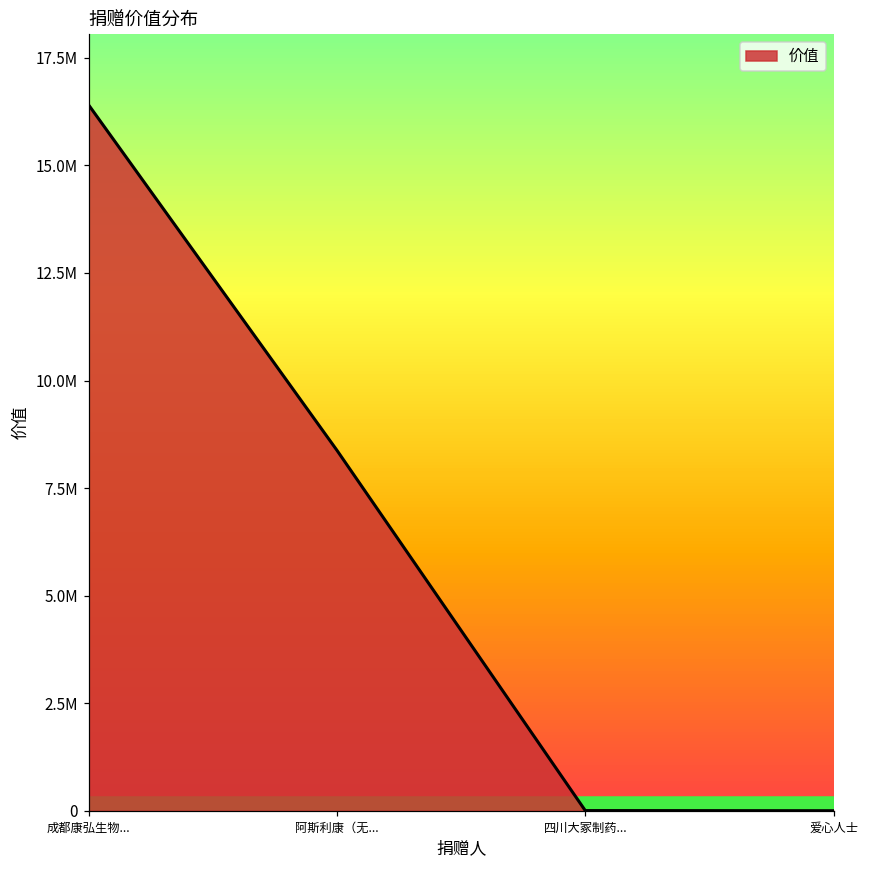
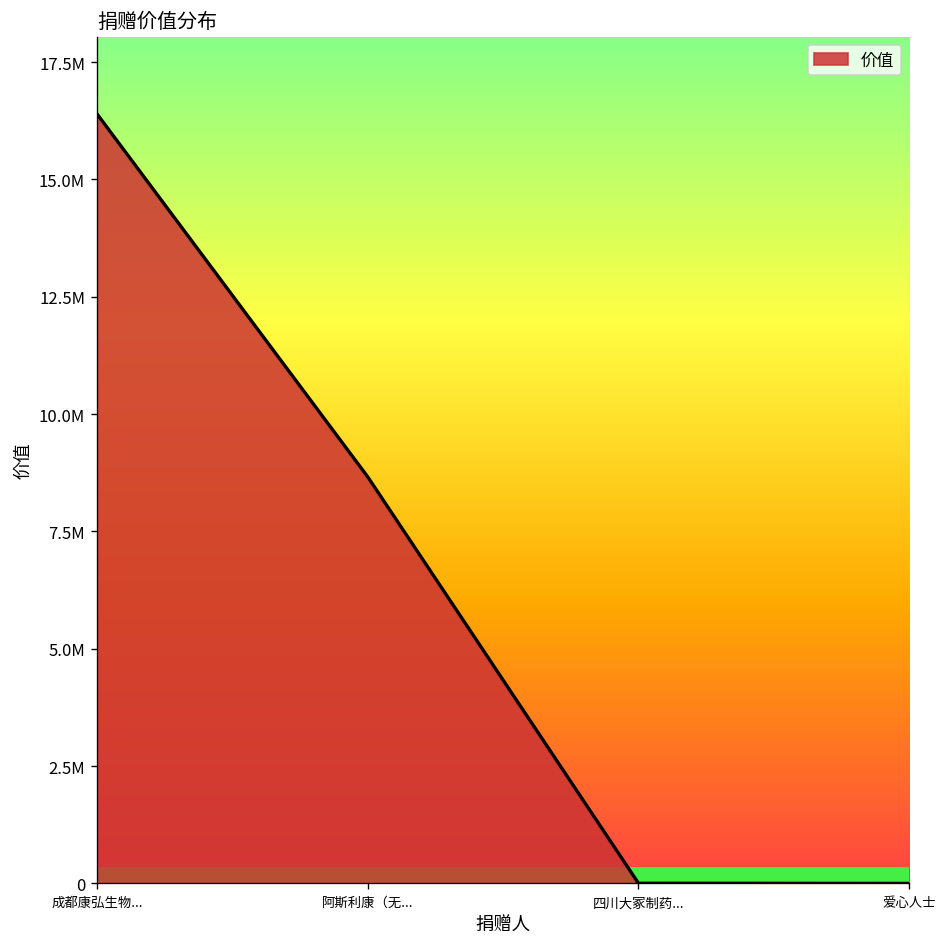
阿斯利康（无...: 8400000 -> 8700000
